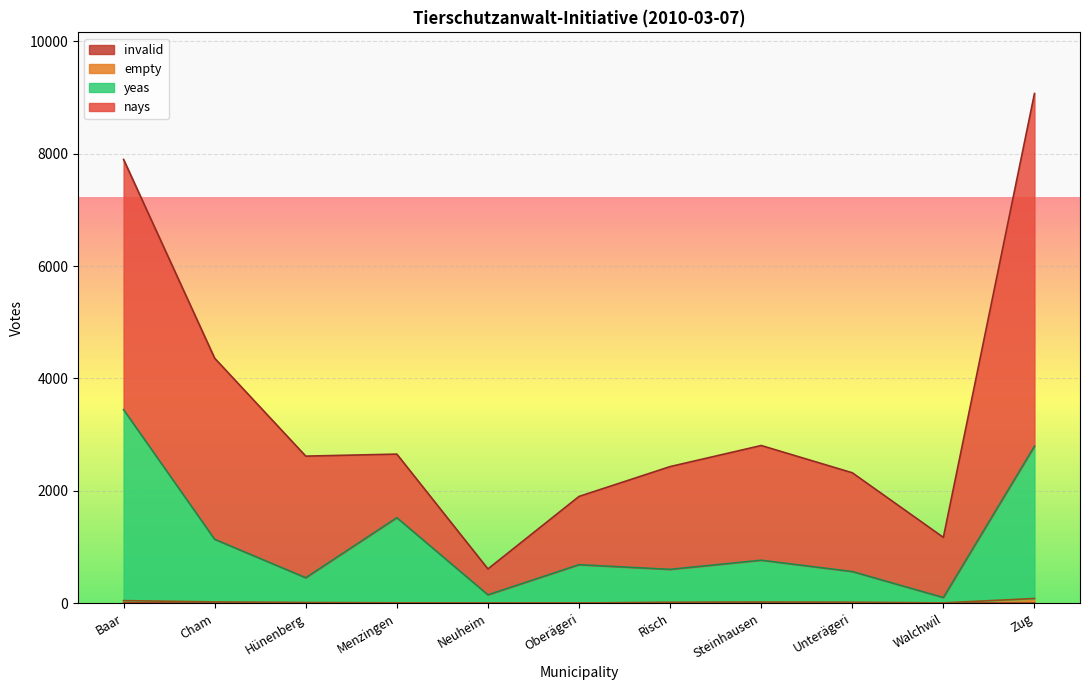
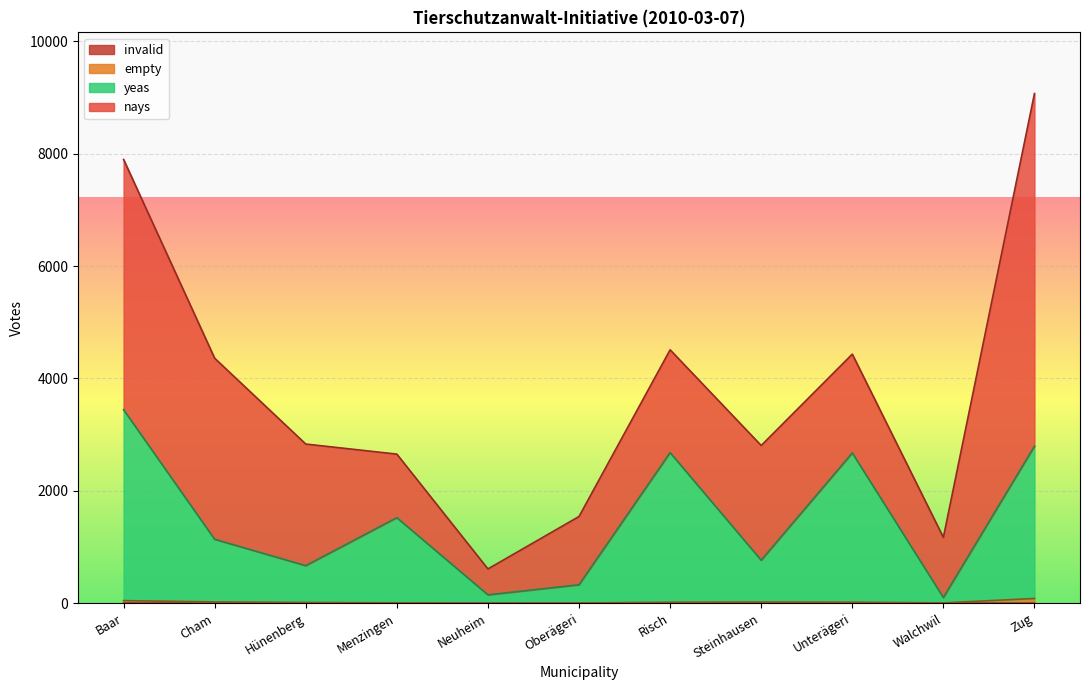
yeas, Hünenberg: 400 -> 700
yeas, Oberägeri: 700 -> 300
yeas, Risch: 600 -> 2700
yeas, Unterägeri: 500 -> 2700
